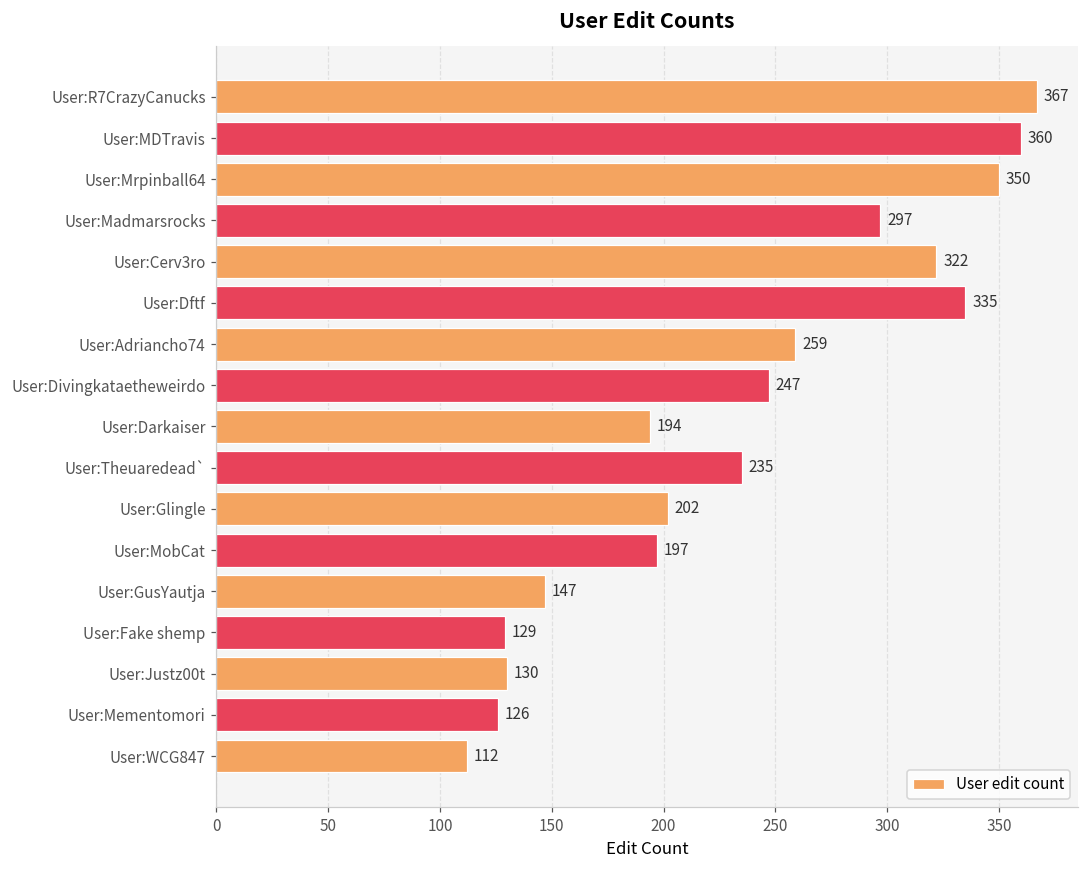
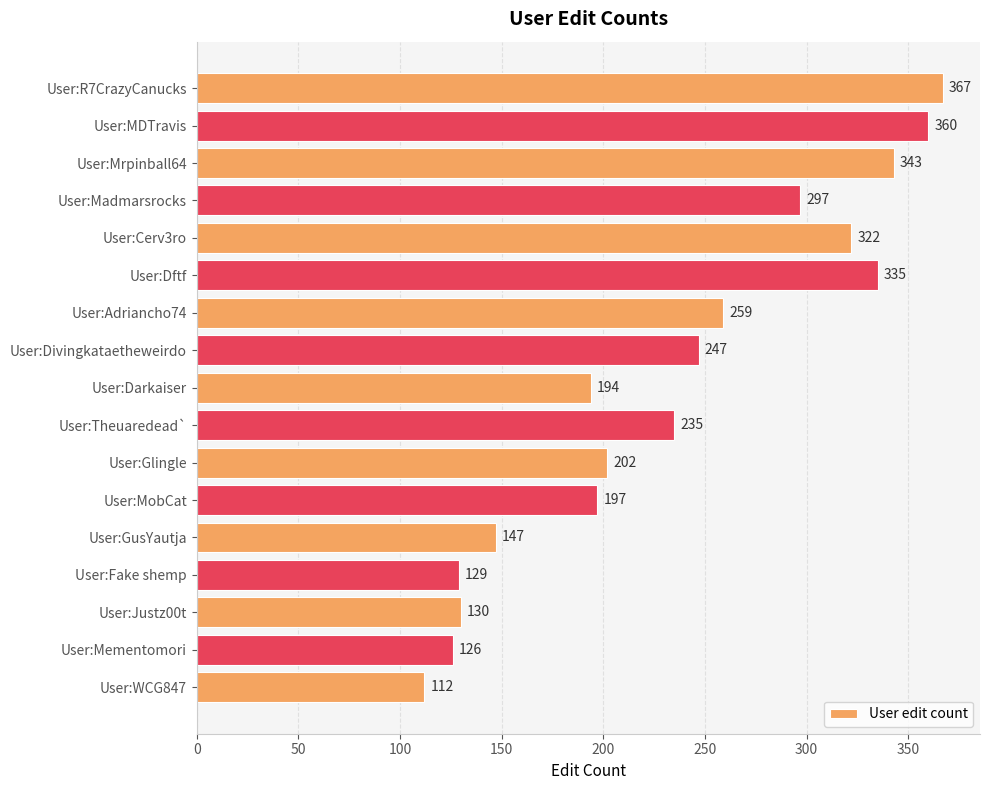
User:Mrpinball64: 350 -> 343
